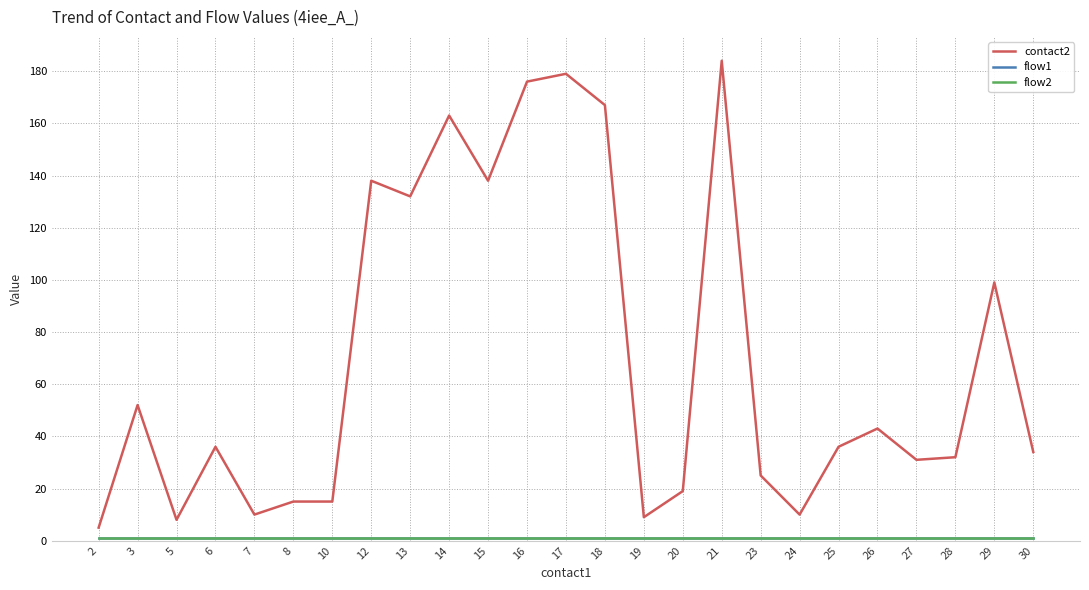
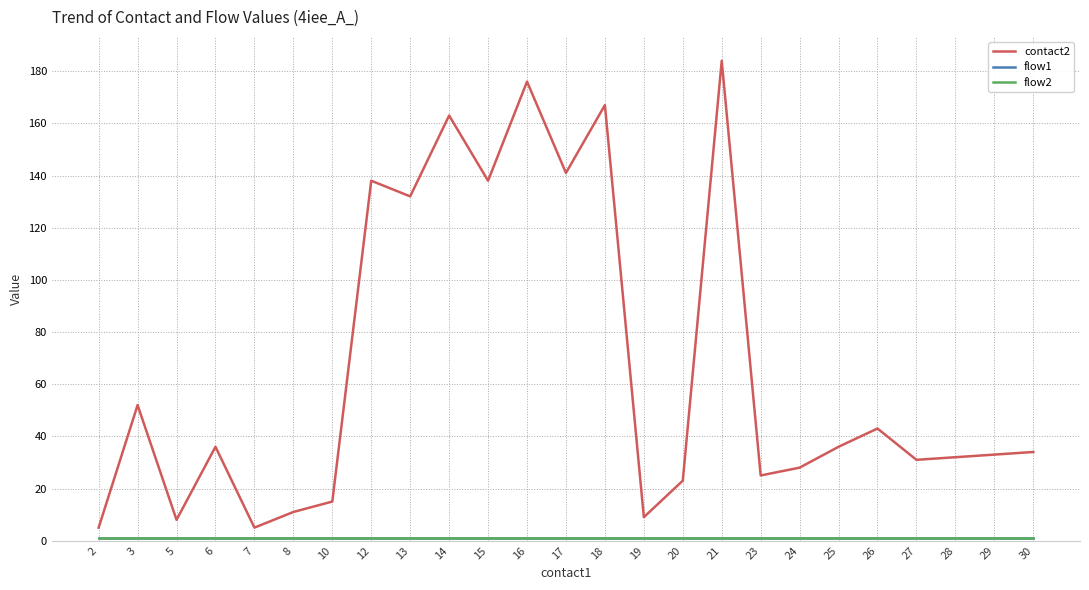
contact2, 7: 10 -> 5
contact2, 8: 15 -> 11
contact2, 17: 179 -> 141
contact2, 20: 19 -> 23
contact2, 24: 10 -> 28
contact2, 29: 99 -> 33
